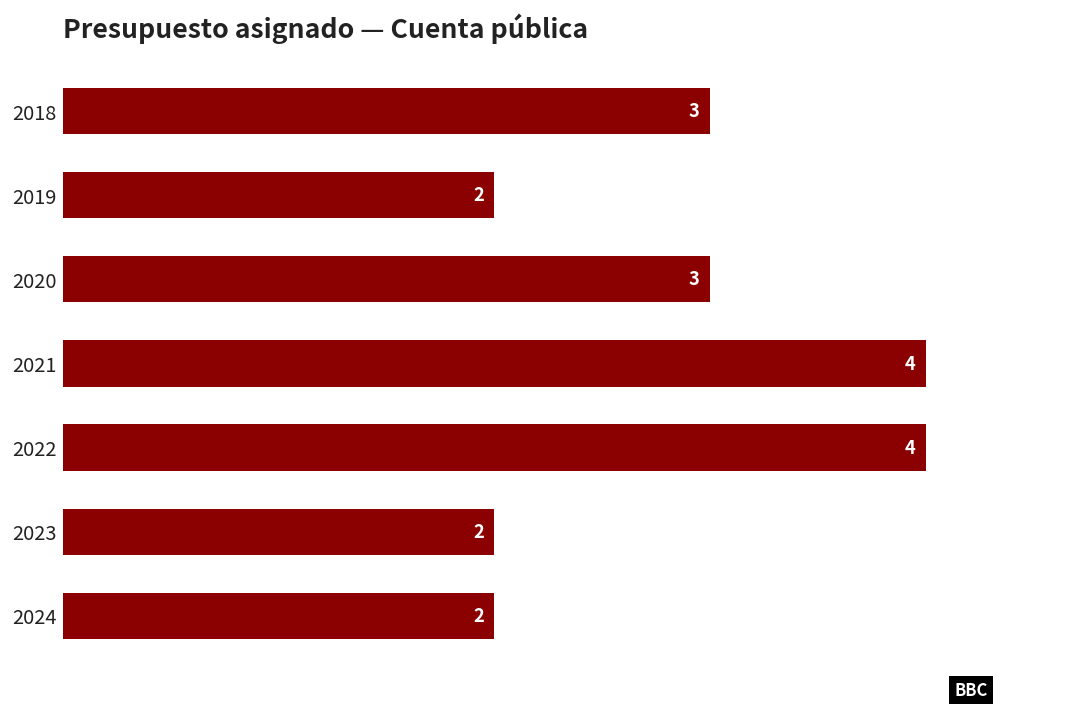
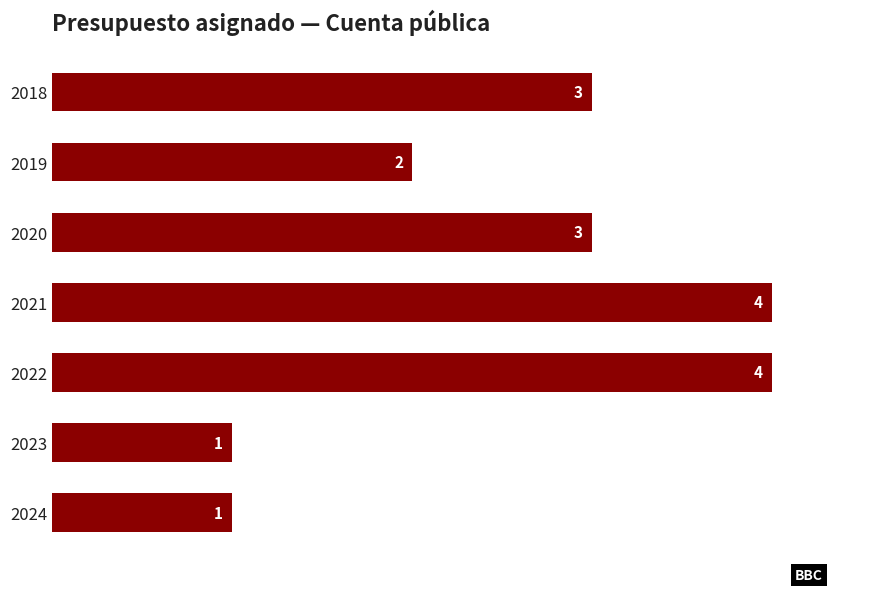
2023: 2 -> 1
2024: 2 -> 1
